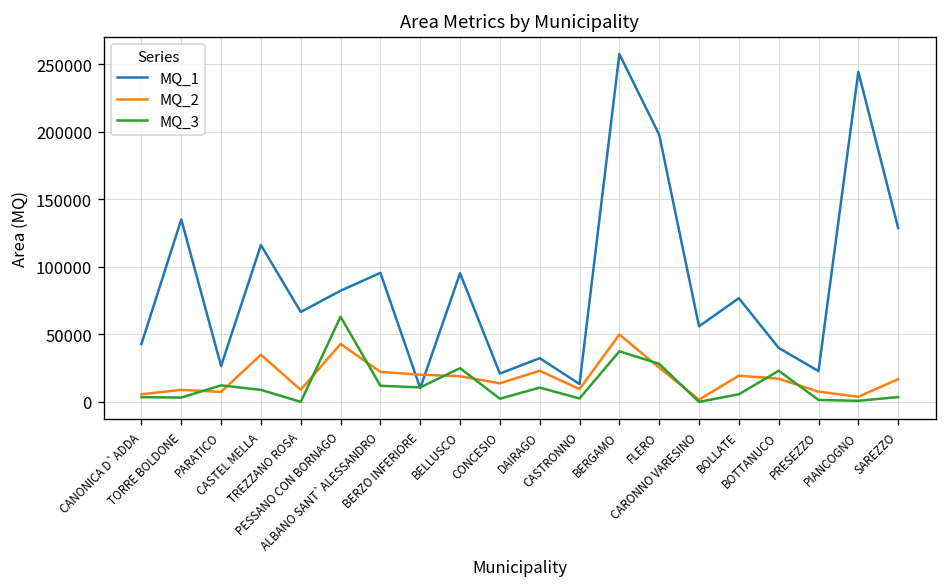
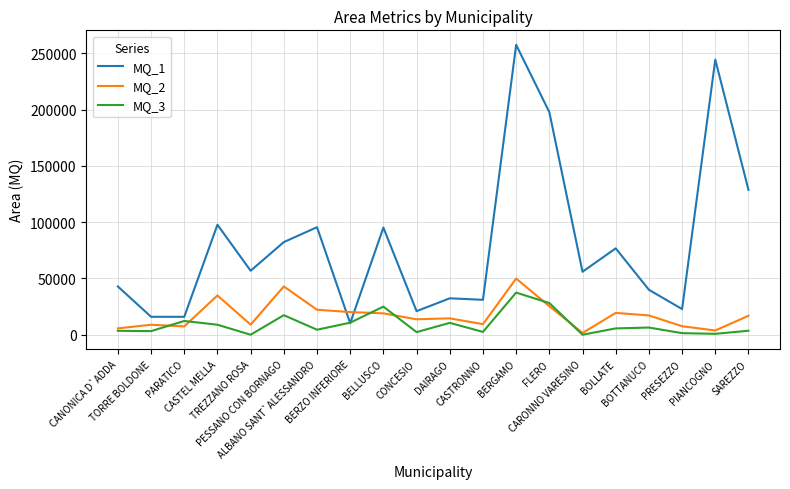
MQ_1, TORRE BOLDONE: 135000 -> 16000
MQ_1, PARATICO: 27000 -> 16000
MQ_1, CASTEL MELLA: 116000 -> 98000
MQ_1, TREZZANO ROSA: 67000 -> 57000
MQ_3, PESSANO CON BORNAGO: 63000 -> 17000
MQ_3, ALBANO SANT`ALESSANDRO: 12000 -> 4000
MQ_2, DAIRAGO: 23000 -> 15000
MQ_1, CASTRONNO: 13000 -> 31000
MQ_3, BOTTANUCO: 23000 -> 6000
